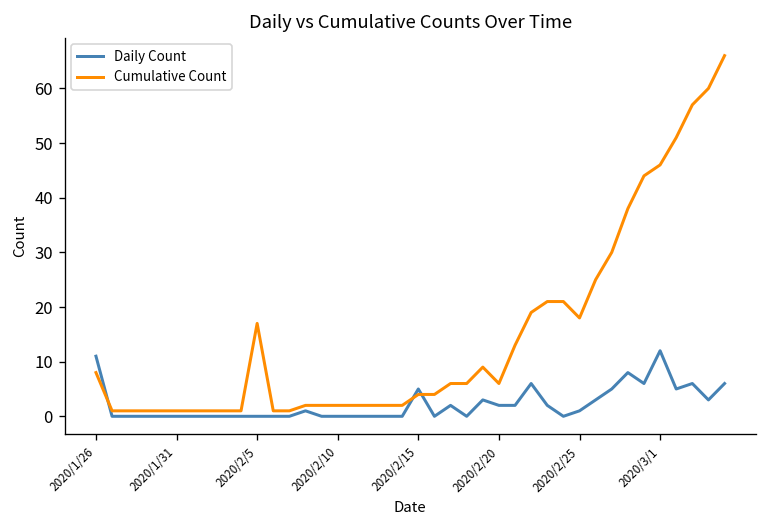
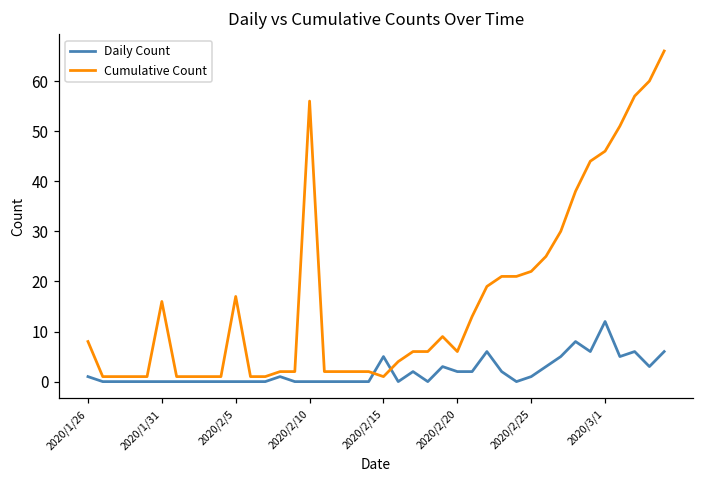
Daily Count, 2020/1/26: 11 -> 1
Cumulative Count, 2020/1/31: 1 -> 16
Cumulative Count, 2020/2/10: 2 -> 56
Cumulative Count, 2020/2/15: 4 -> 1
Cumulative Count, 2020/2/25: 18 -> 22
